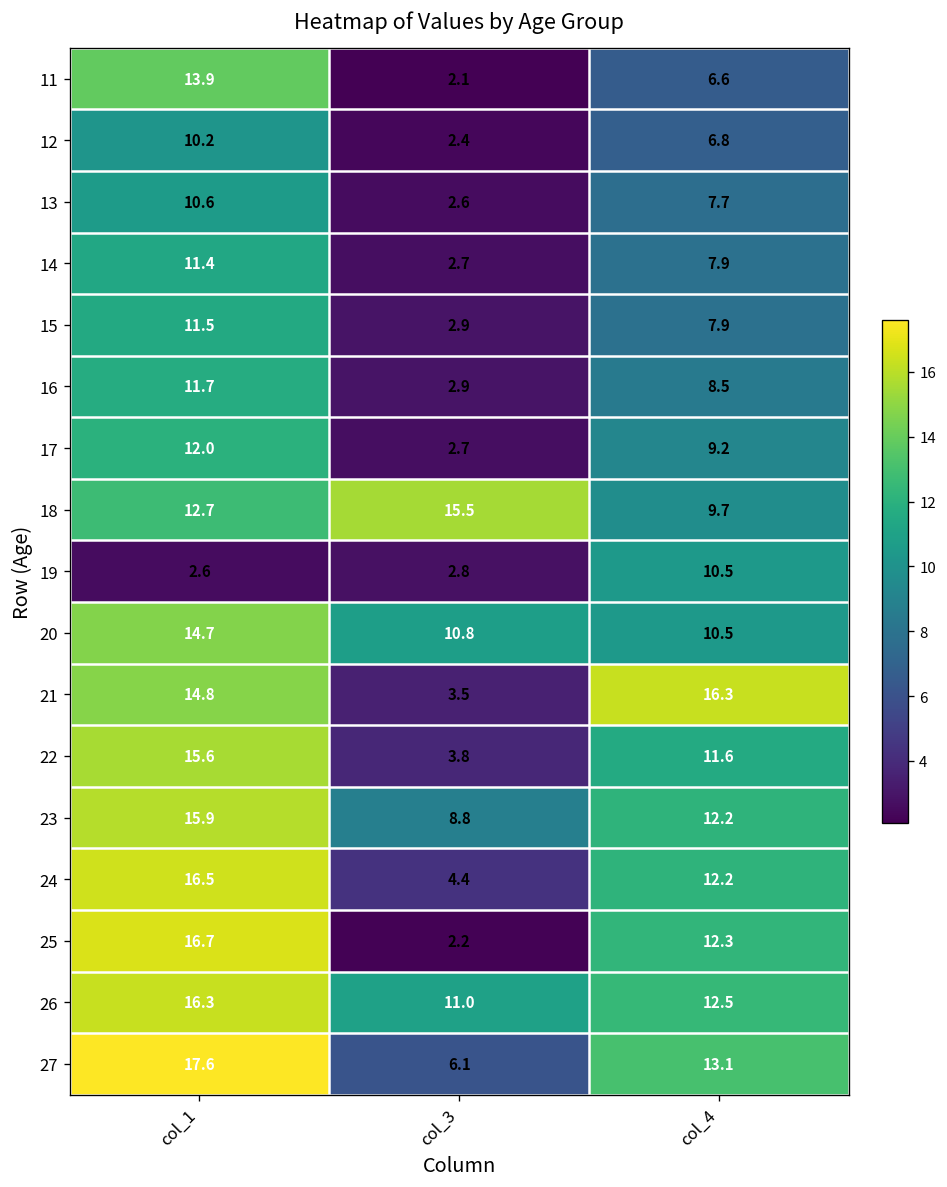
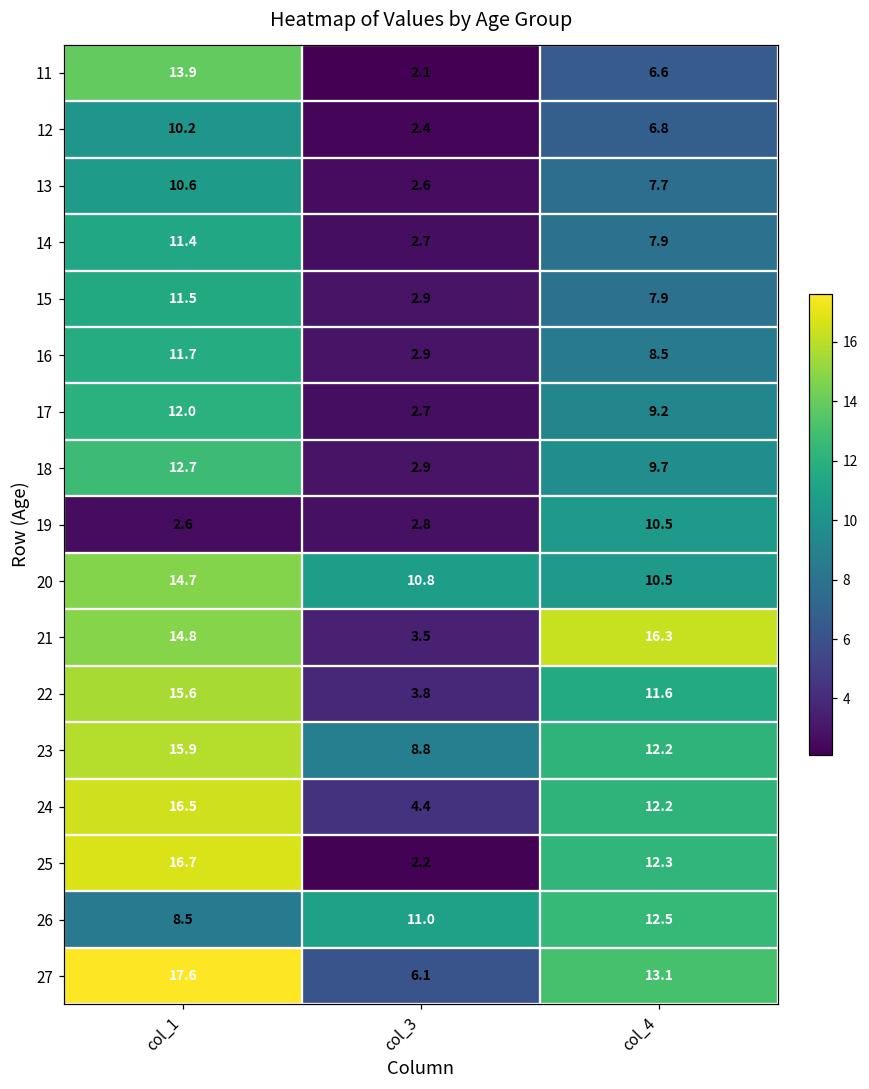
18, col_3: 15.5 -> 2.9
26, col_1: 16.3 -> 8.5
